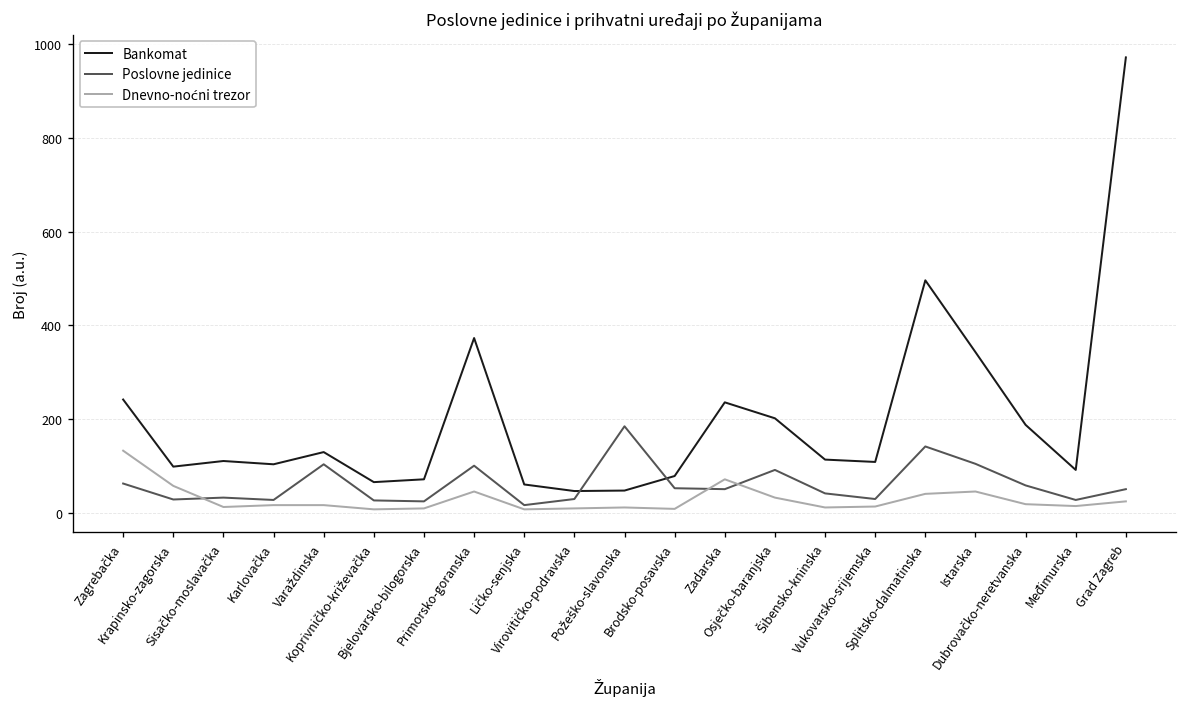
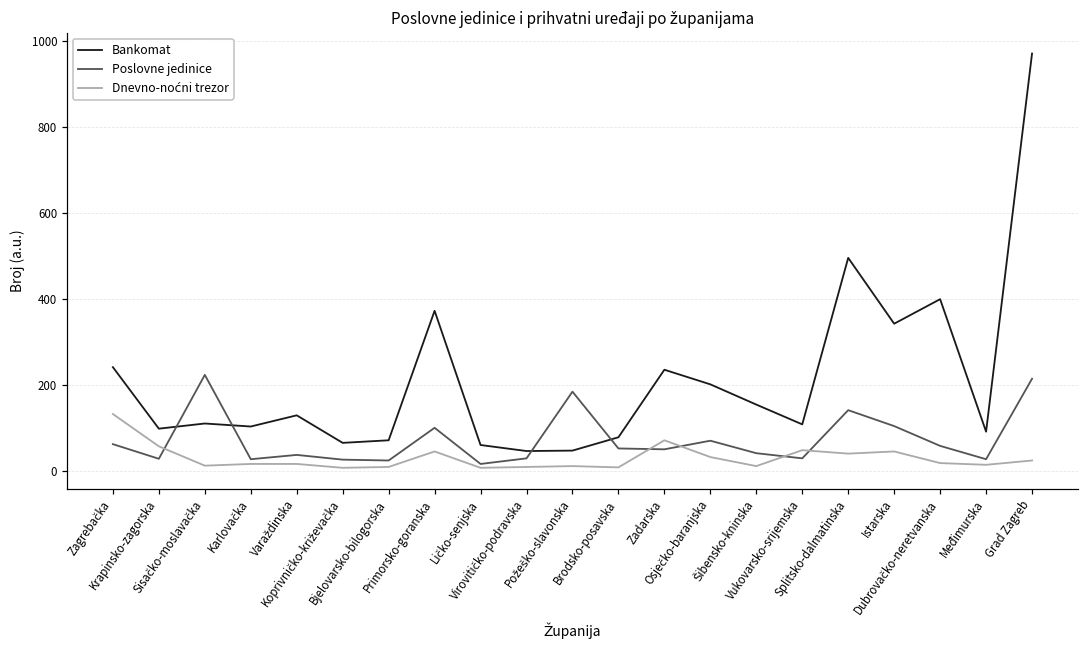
Poslovne jedinice, Sisačko-moslavačka: 30 -> 220
Poslovne jedinice, Varaždinska: 100 -> 40
Poslovne jedinice, Osječko-baranjska: 90 -> 70
Bankomat, Šibensko-kninska: 110 -> 160
Dnevno-noćni trezor, Vukovarsko-srijemska: 10 -> 50
Bankomat, Dubrovačko-neretvanska: 190 -> 400
Poslovne jedinice, Grad Zagreb: 50 -> 220
